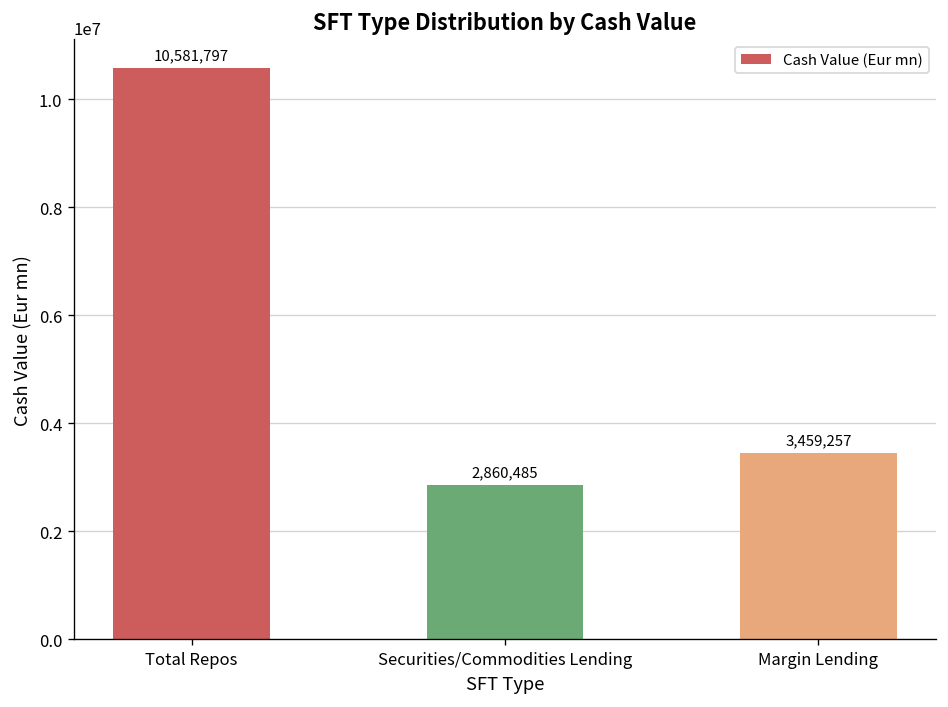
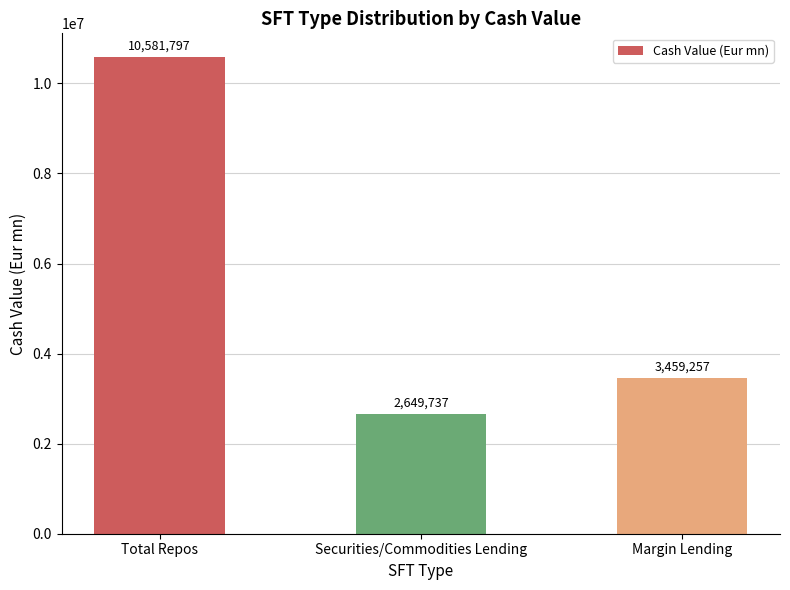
Securities/Commodities Lending: 2,860,485 -> 2,649,737
